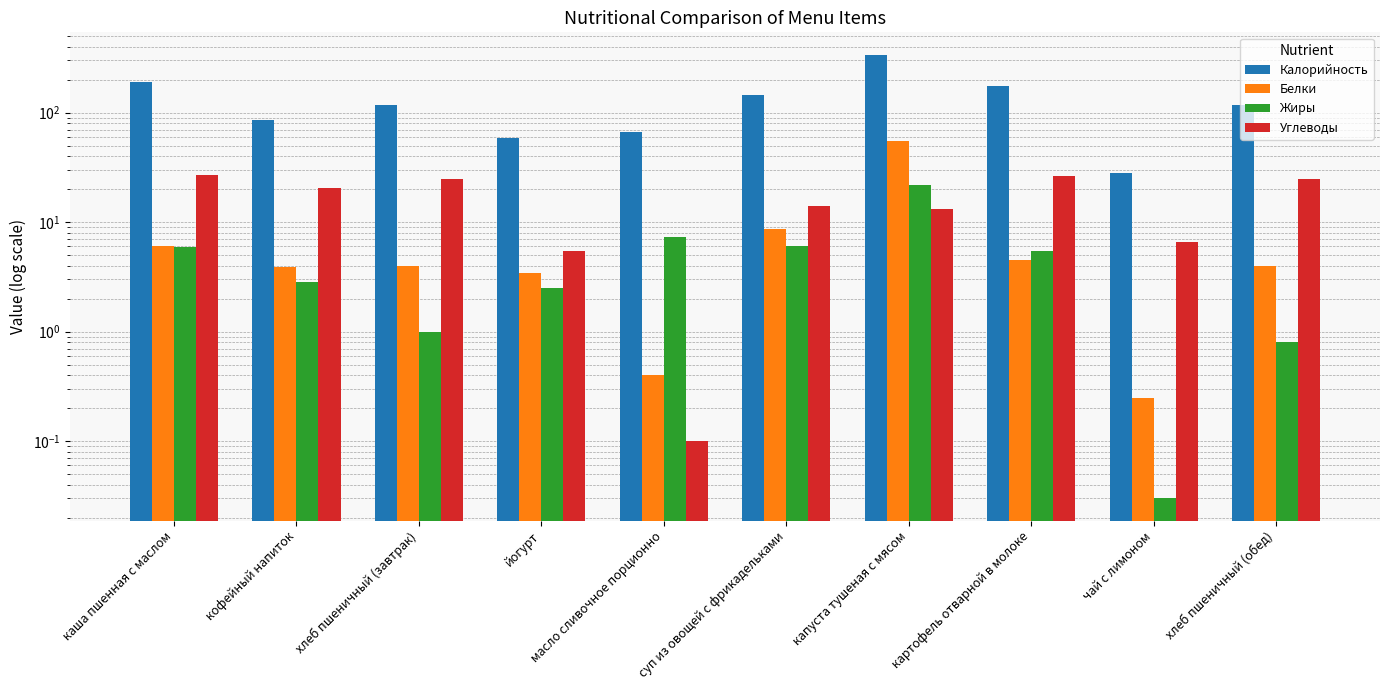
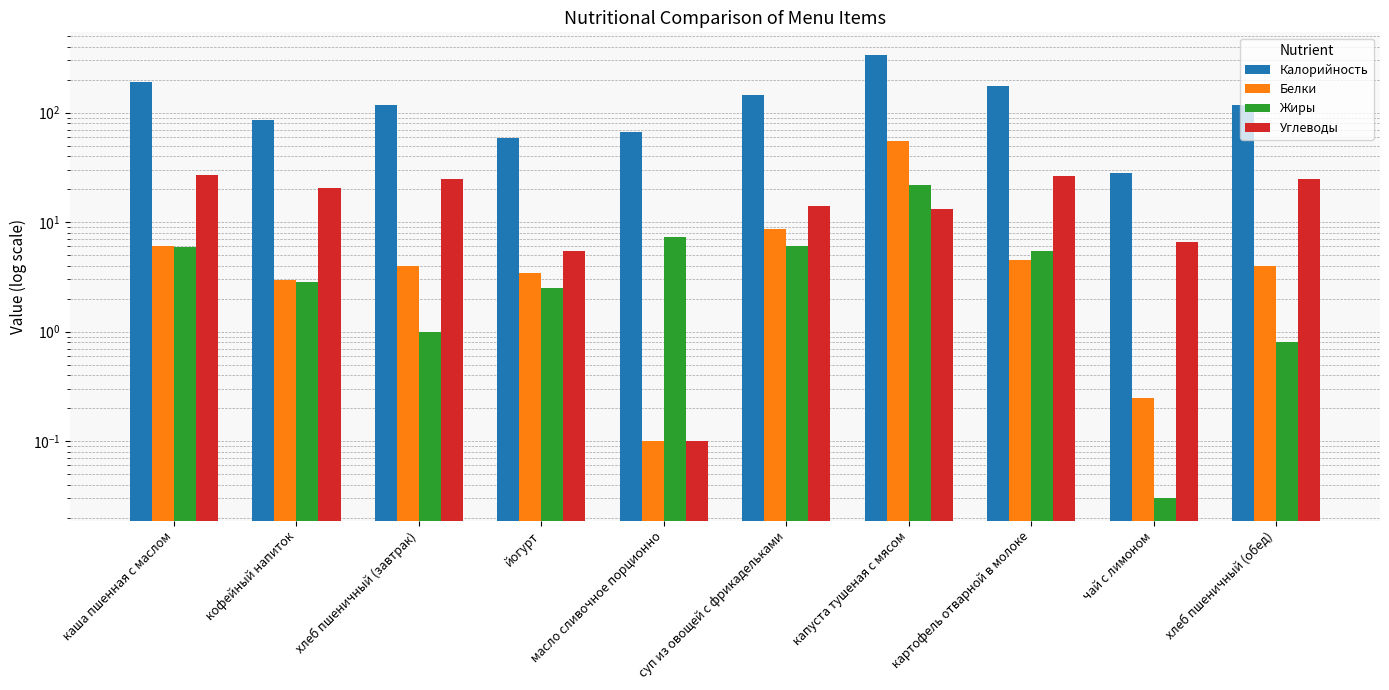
Белки, кофейный напиток: 3.9 -> 2.9
Белки, масло сливочное порционно: 0.4 -> 0.1
